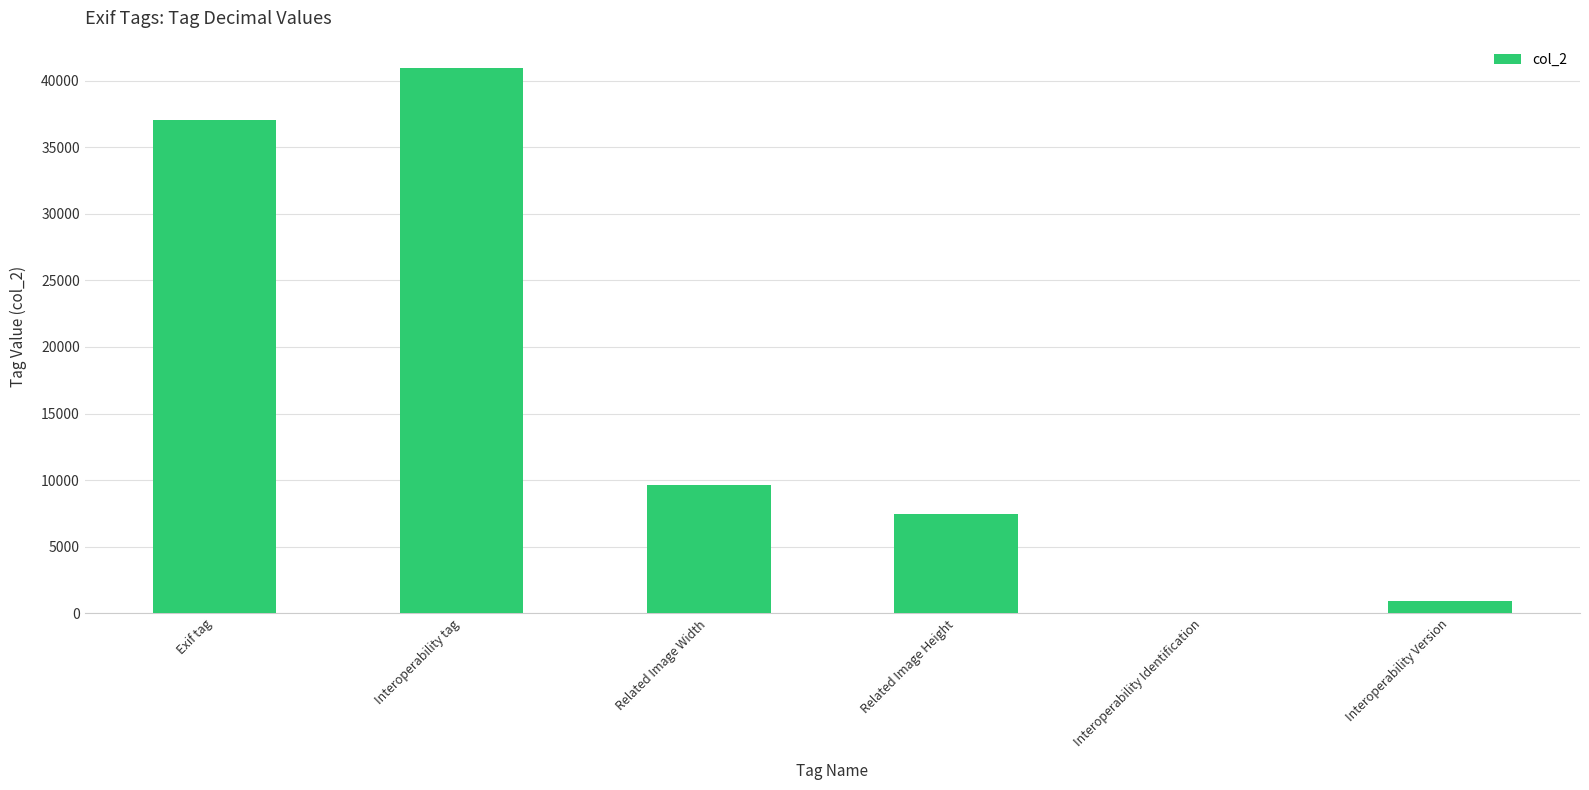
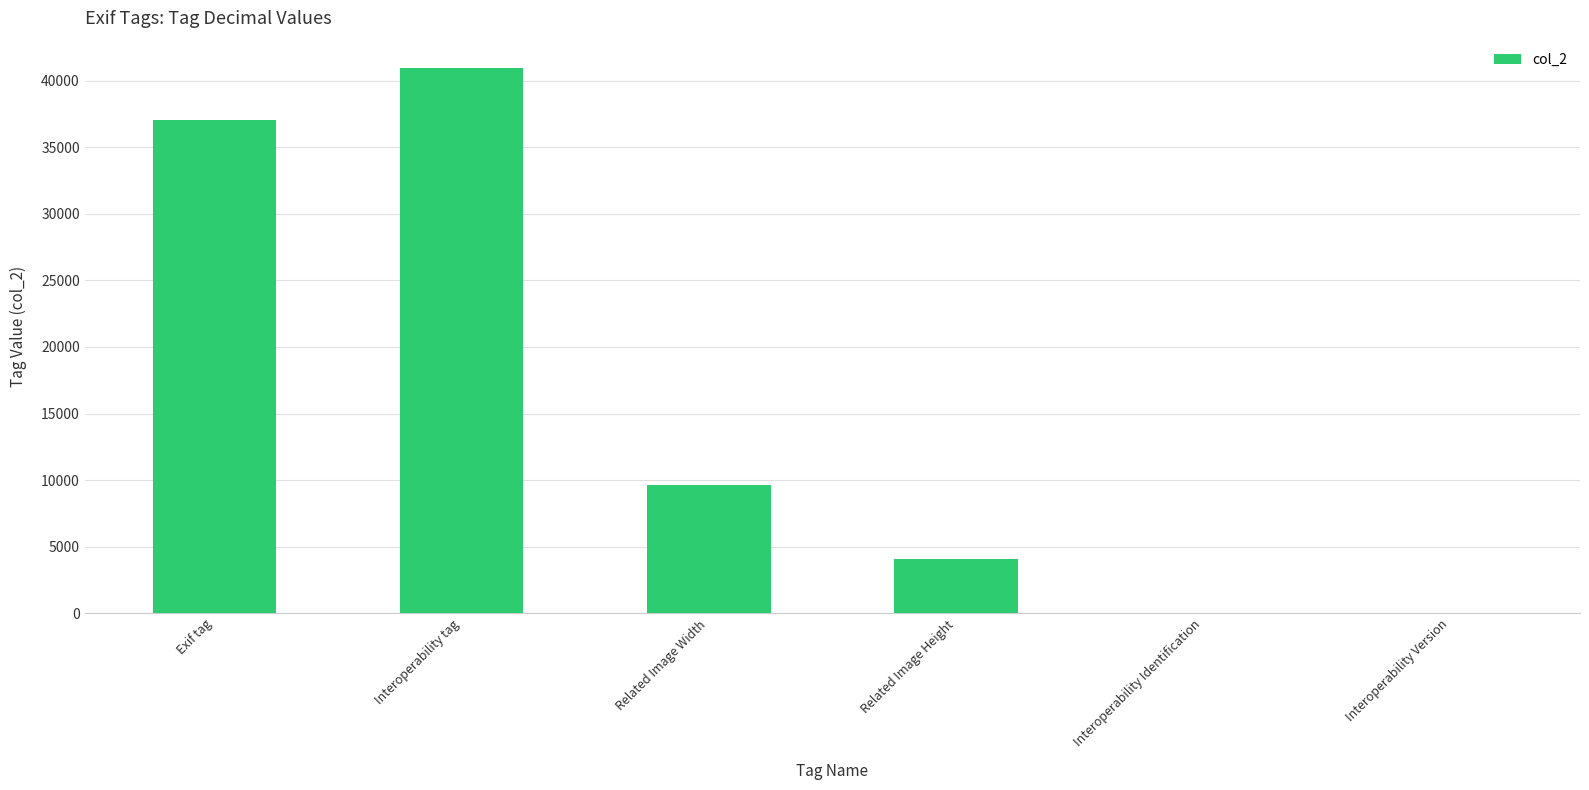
Related Image Height: 7500 -> 4100
Interoperability Version: 900 -> 0
